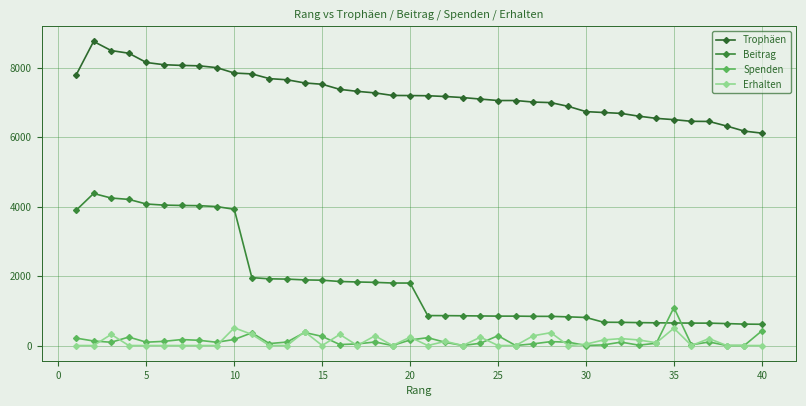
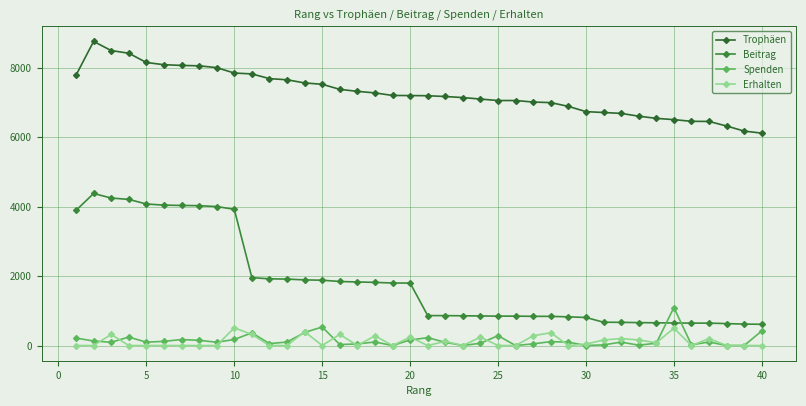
Spenden, 15: 300 -> 500
